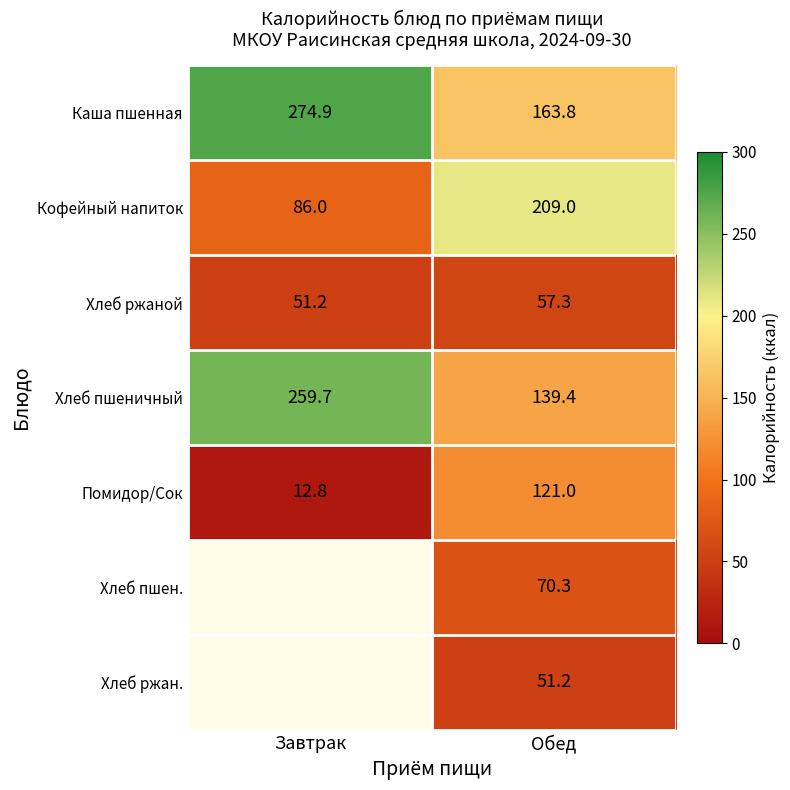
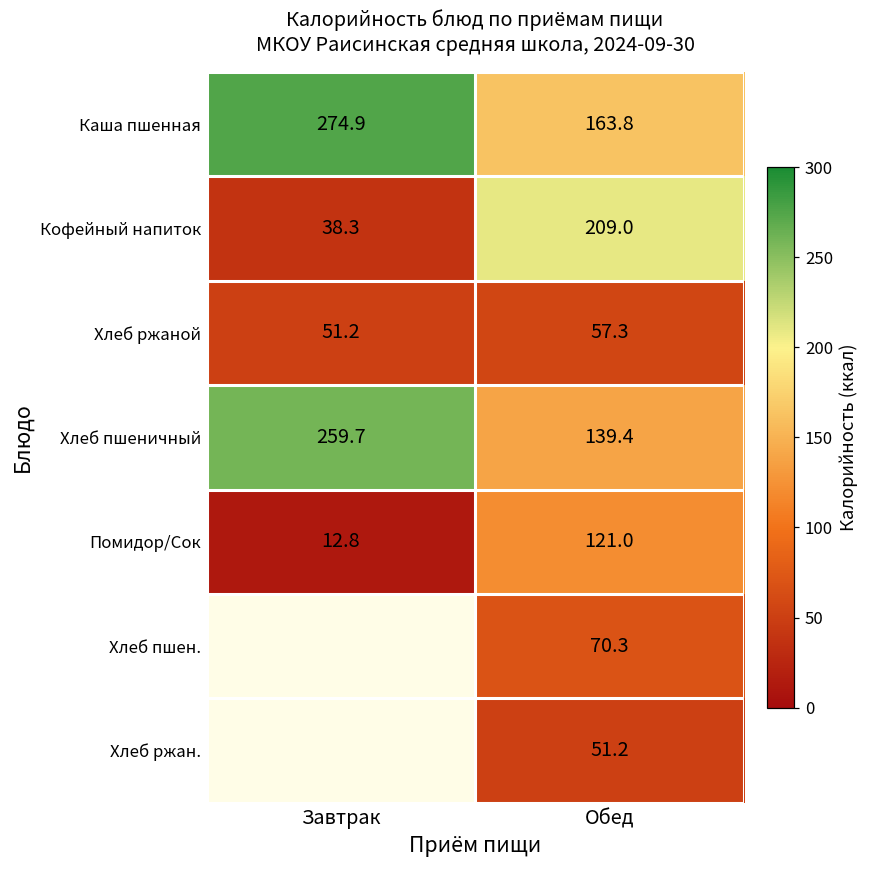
Кофейный напиток, Завтрак: 86.0 -> 38.3
